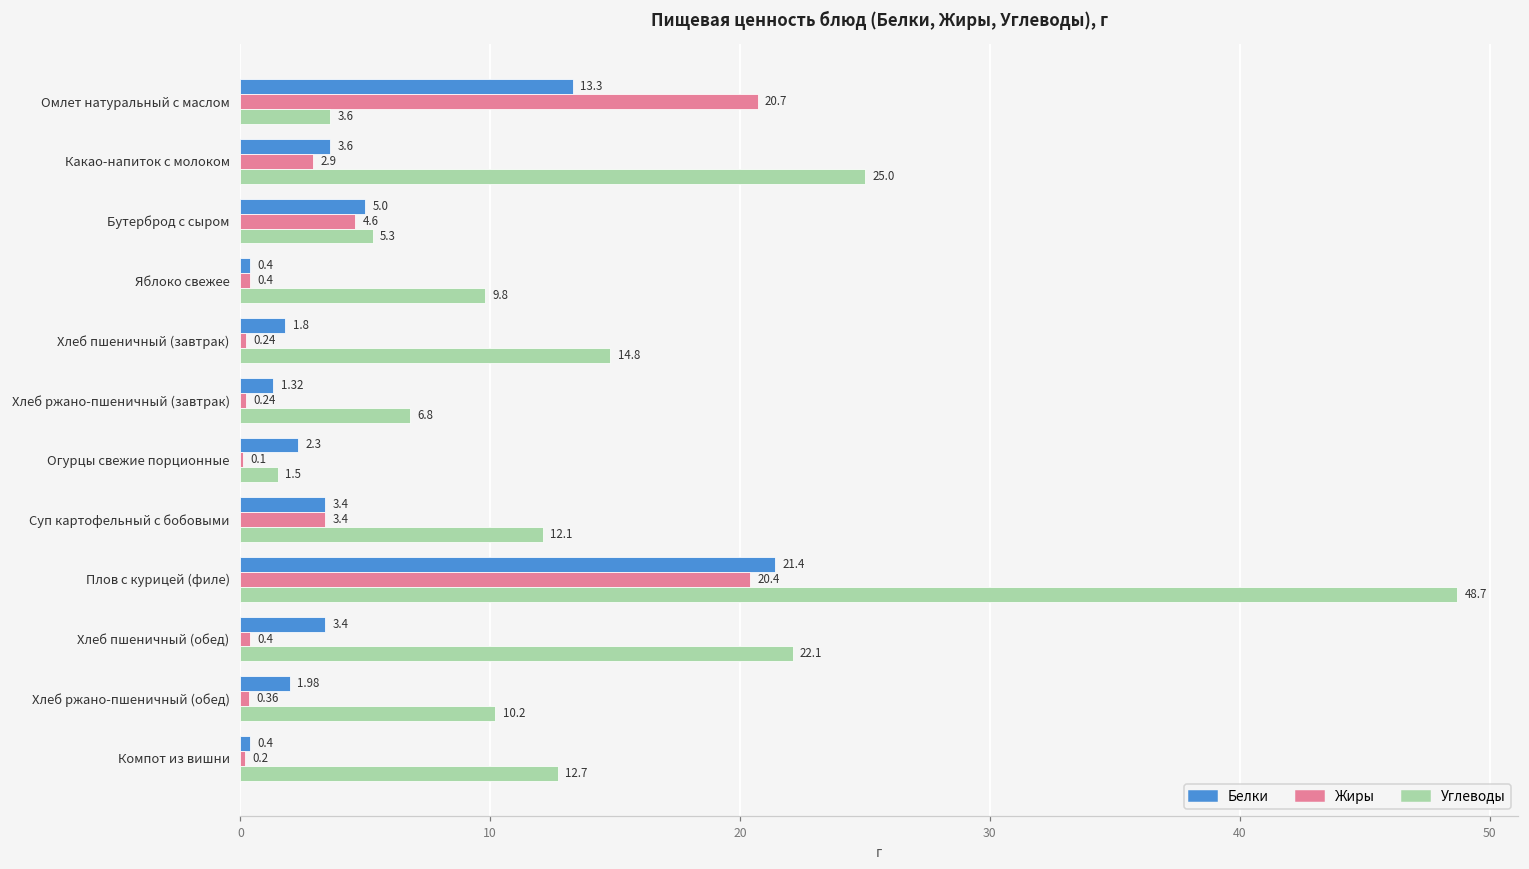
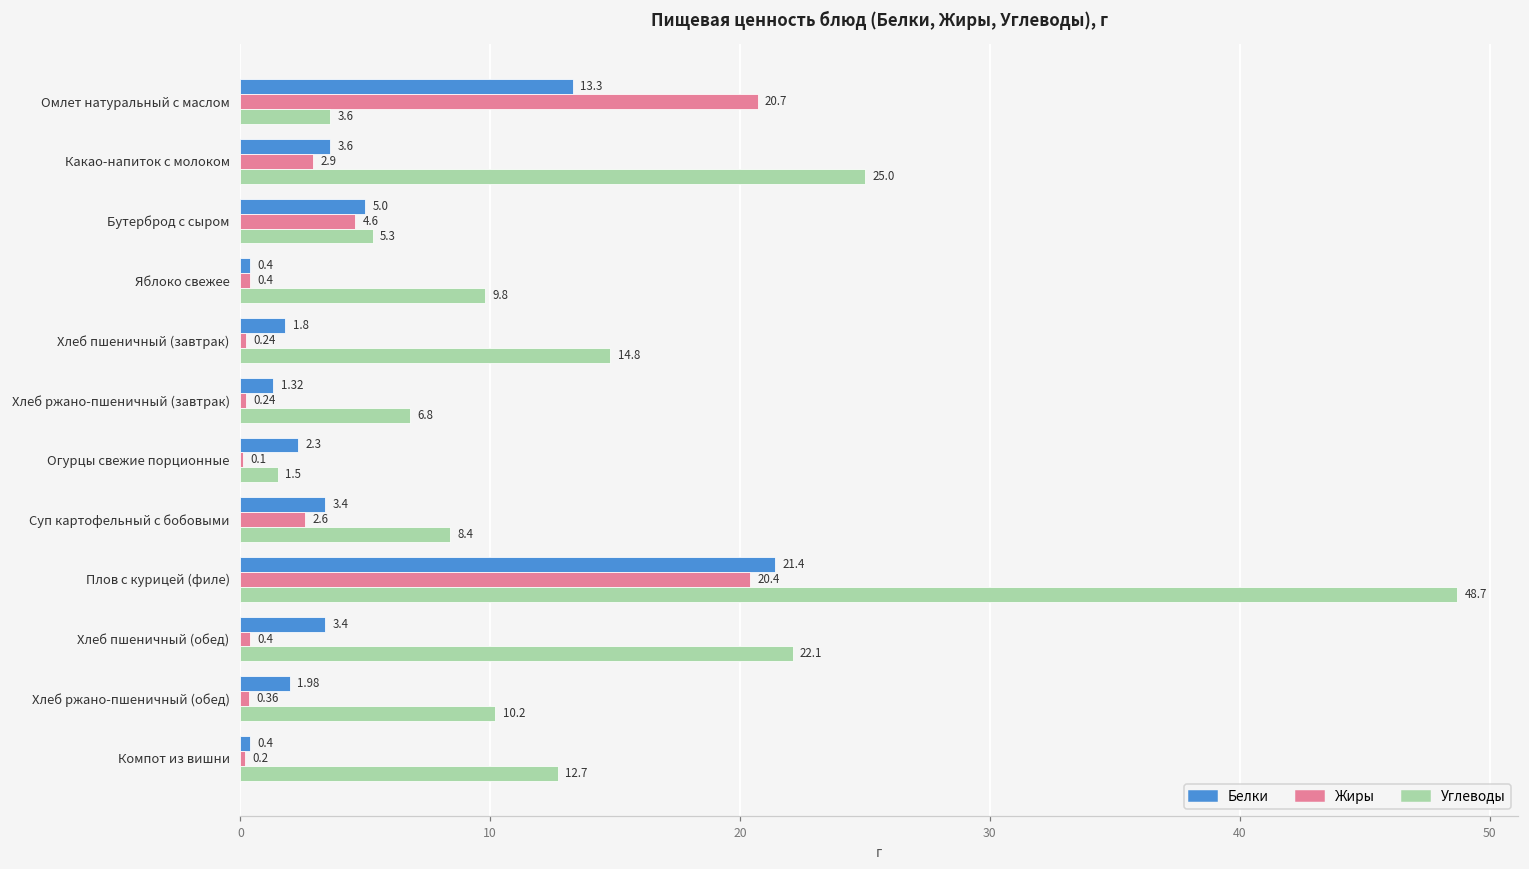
Жиры, Суп картофельный с бобовыми: 3.4 -> 2.6
Углеводы, Суп картофельный с бобовыми: 12.1 -> 8.4
